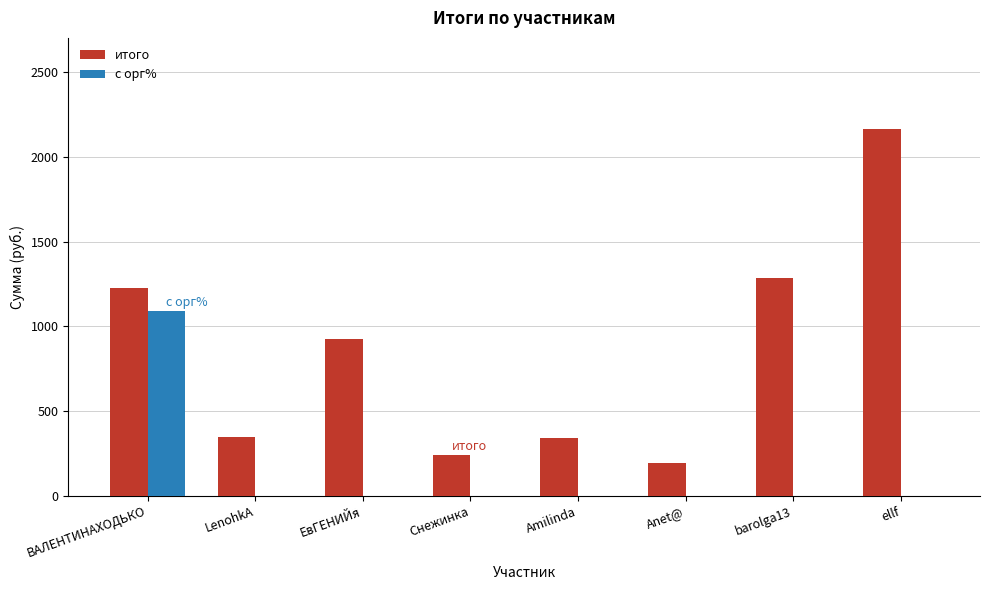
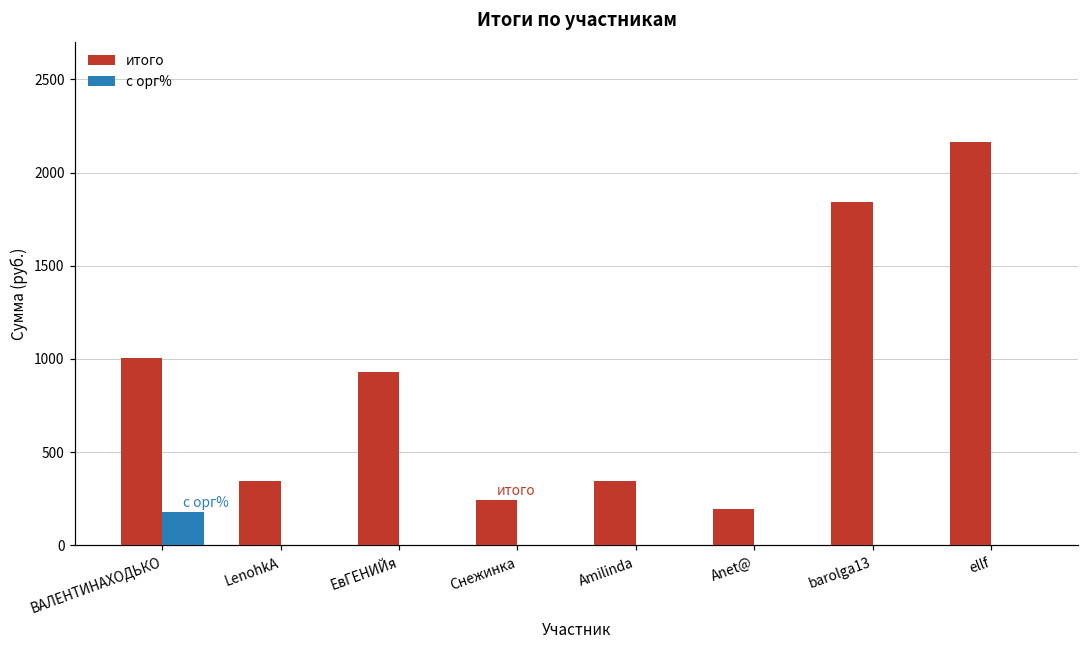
итого, ВАЛЕНТИНАХОДЬКО: 1230 -> 1010
с орг%, ВАЛЕНТИНАХОДЬКО: 1090 -> 180
итого, barolga13: 1280 -> 1840
